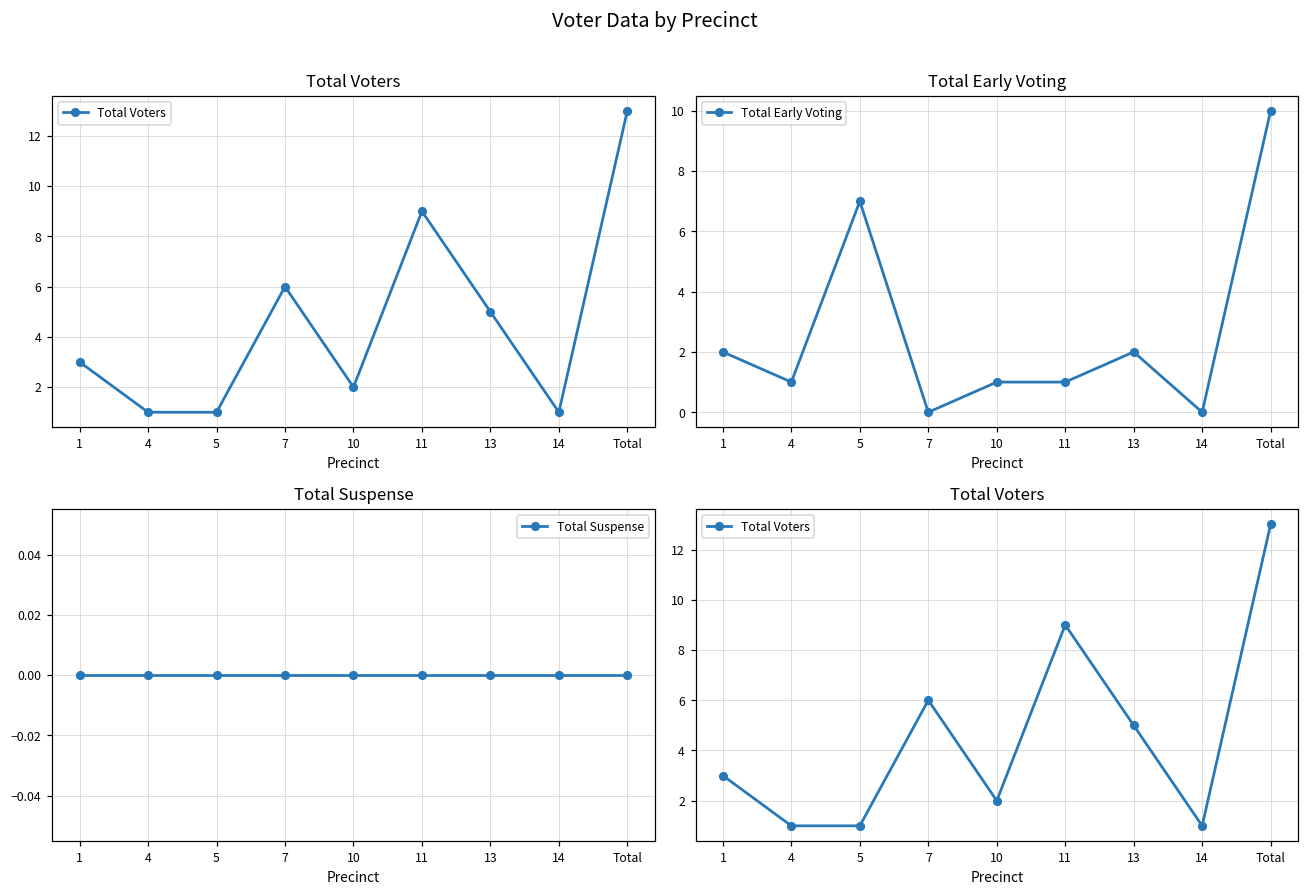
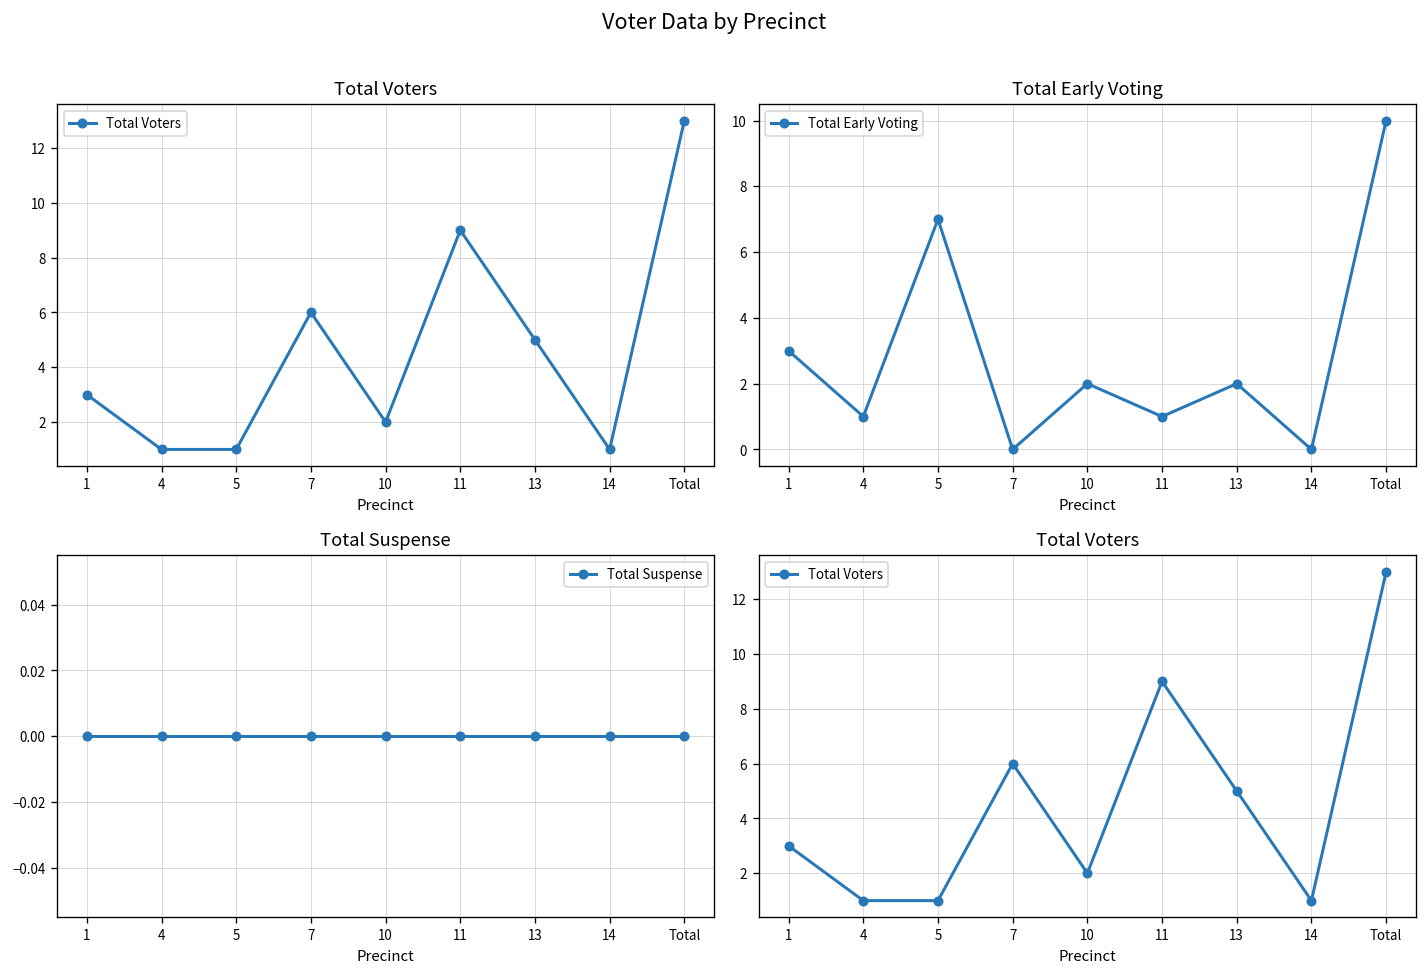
Total Early Voting, 1: 2 -> 3
Total Early Voting, 10: 1 -> 2
